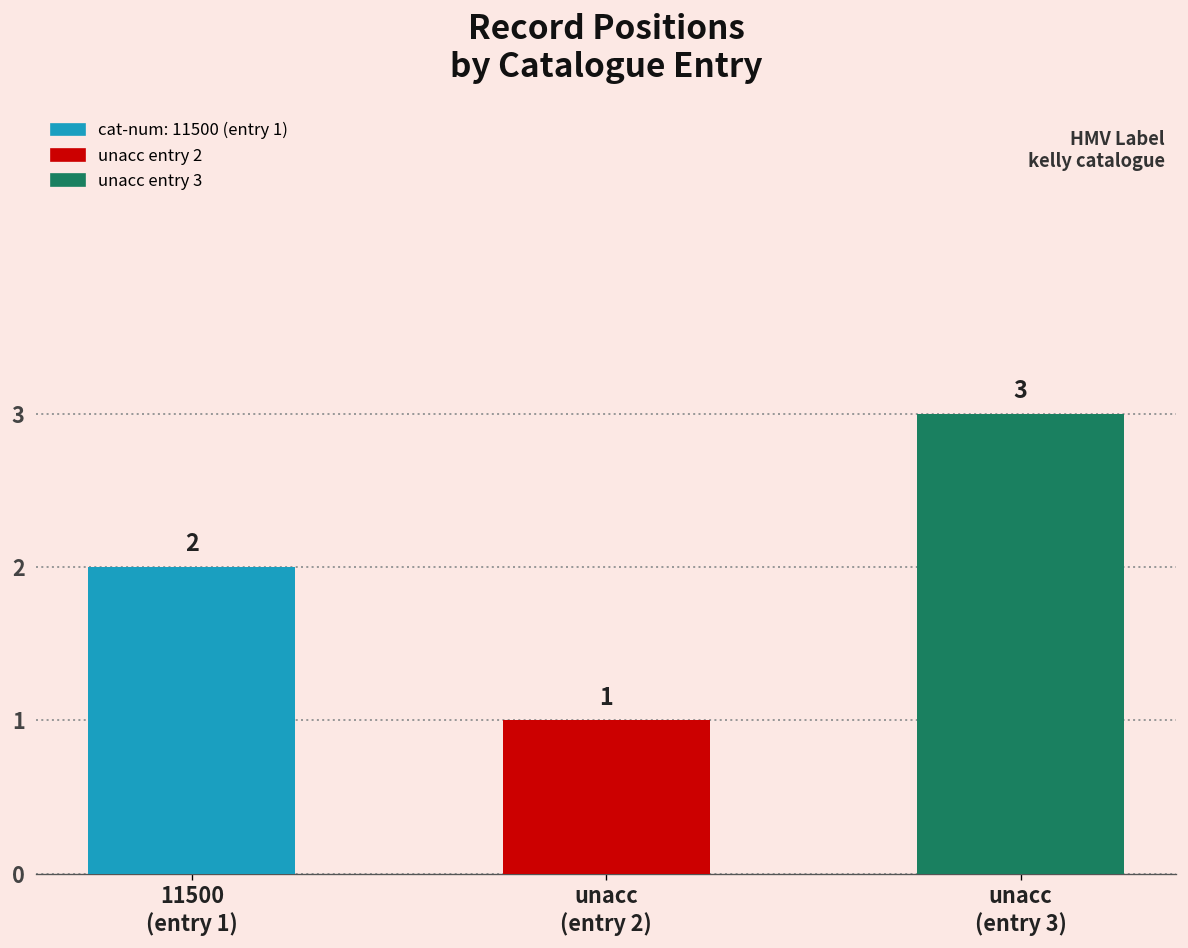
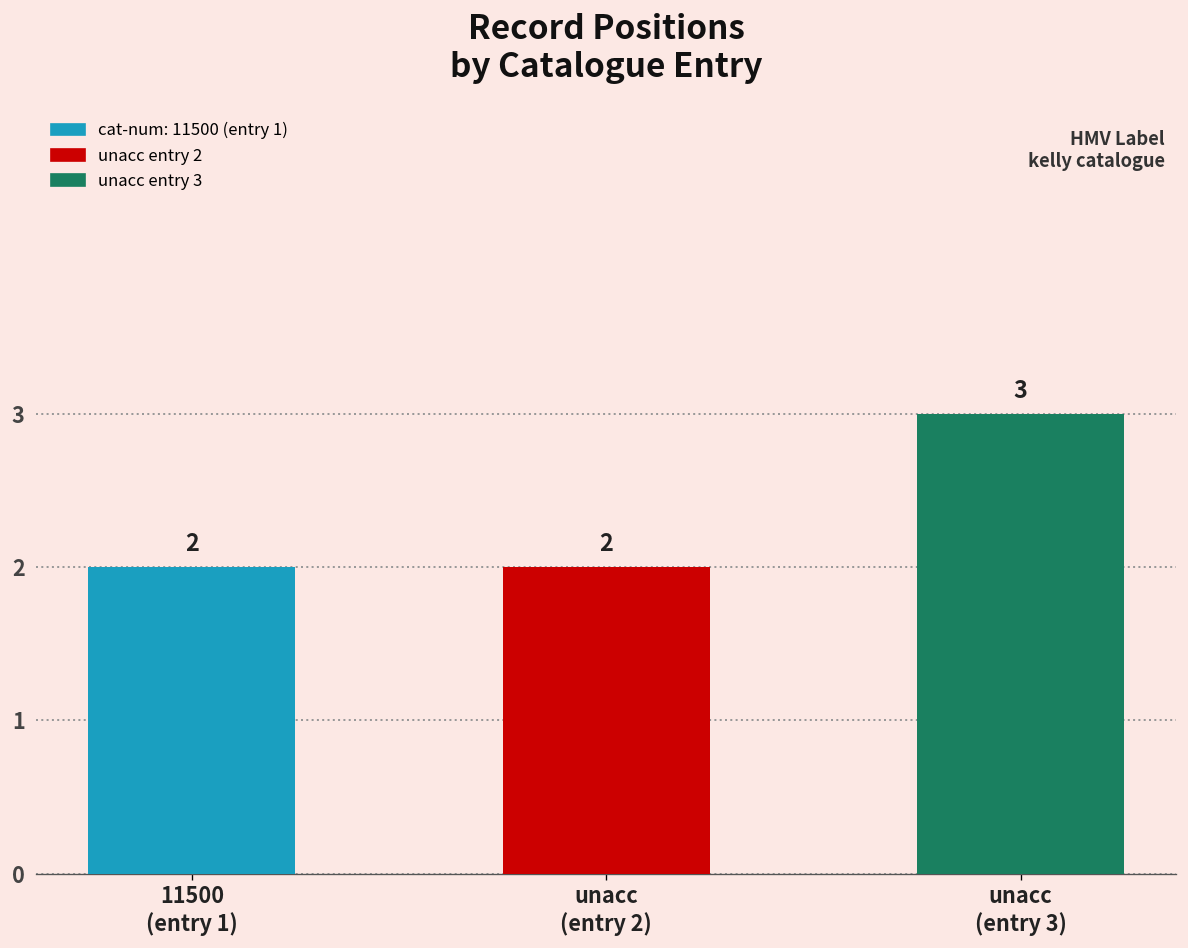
unacc (entry 2): 1 -> 2
